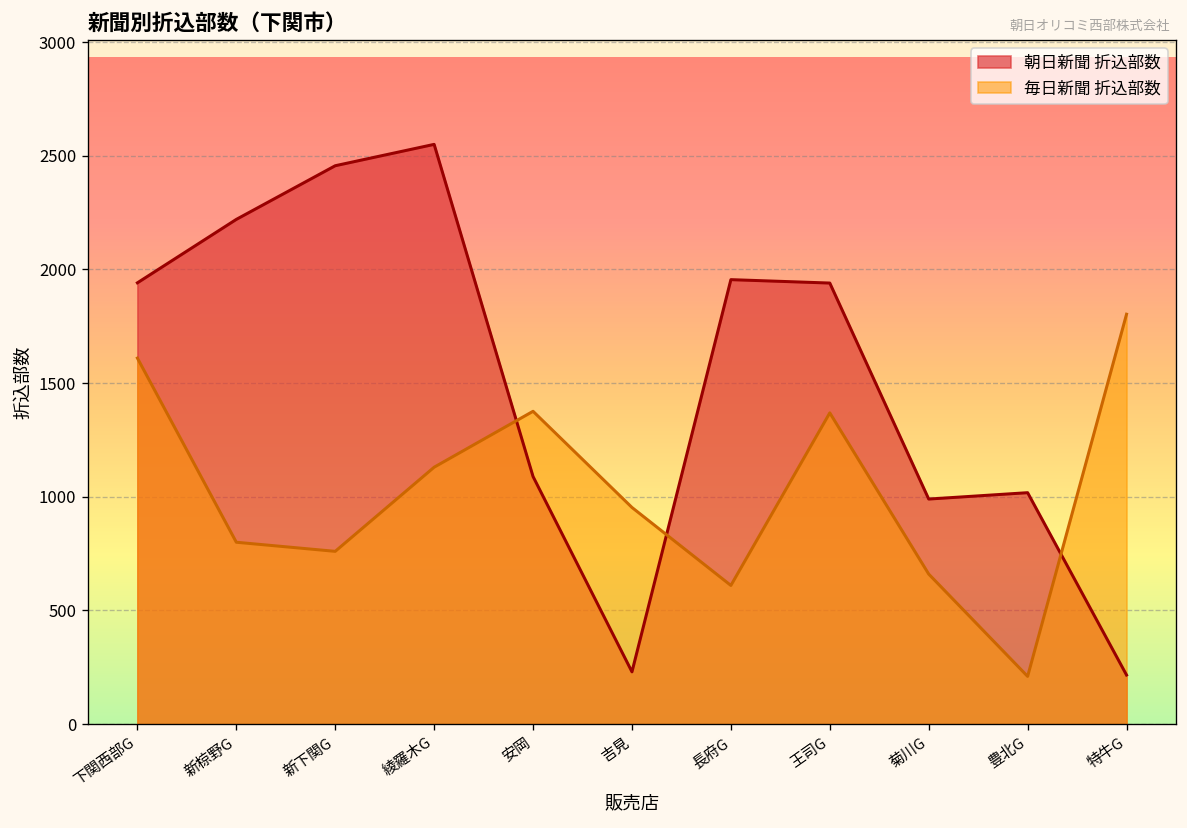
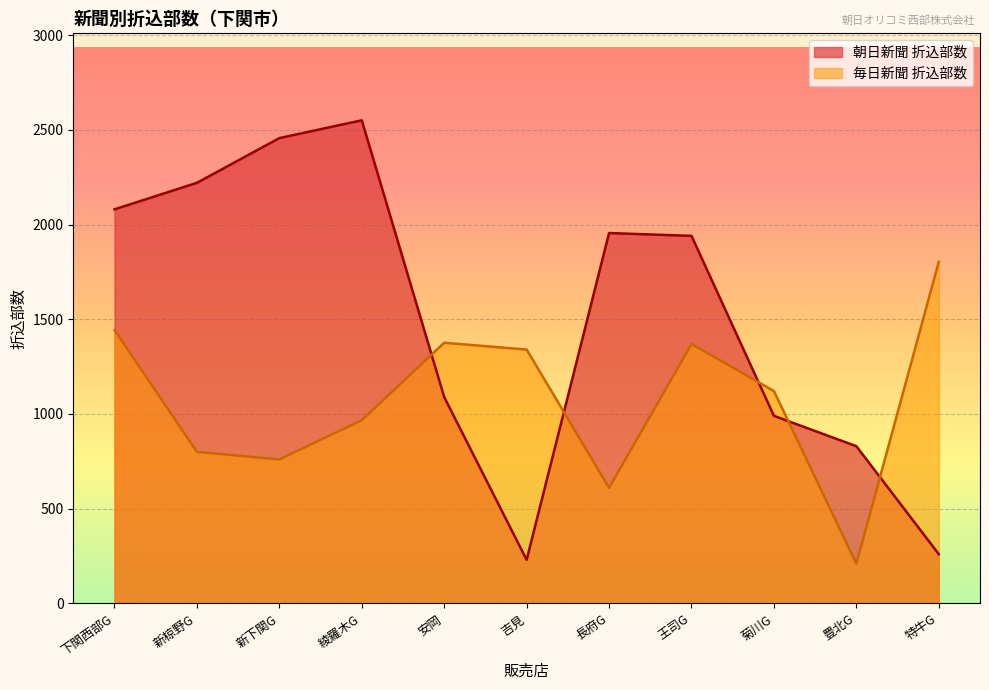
朝日新聞 折込部数, 下関西部G: 1940 -> 2080
毎日新聞 折込部数, 下関西部G: 1610 -> 1440
毎日新聞 折込部数, 綾羅木G: 1130 -> 970
毎日新聞 折込部数, 吉見: 950 -> 1340
毎日新聞 折込部数, 菊川G: 660 -> 1120
朝日新聞 折込部数, 豊北G: 1020 -> 830
朝日新聞 折込部数, 特牛G: 220 -> 260
